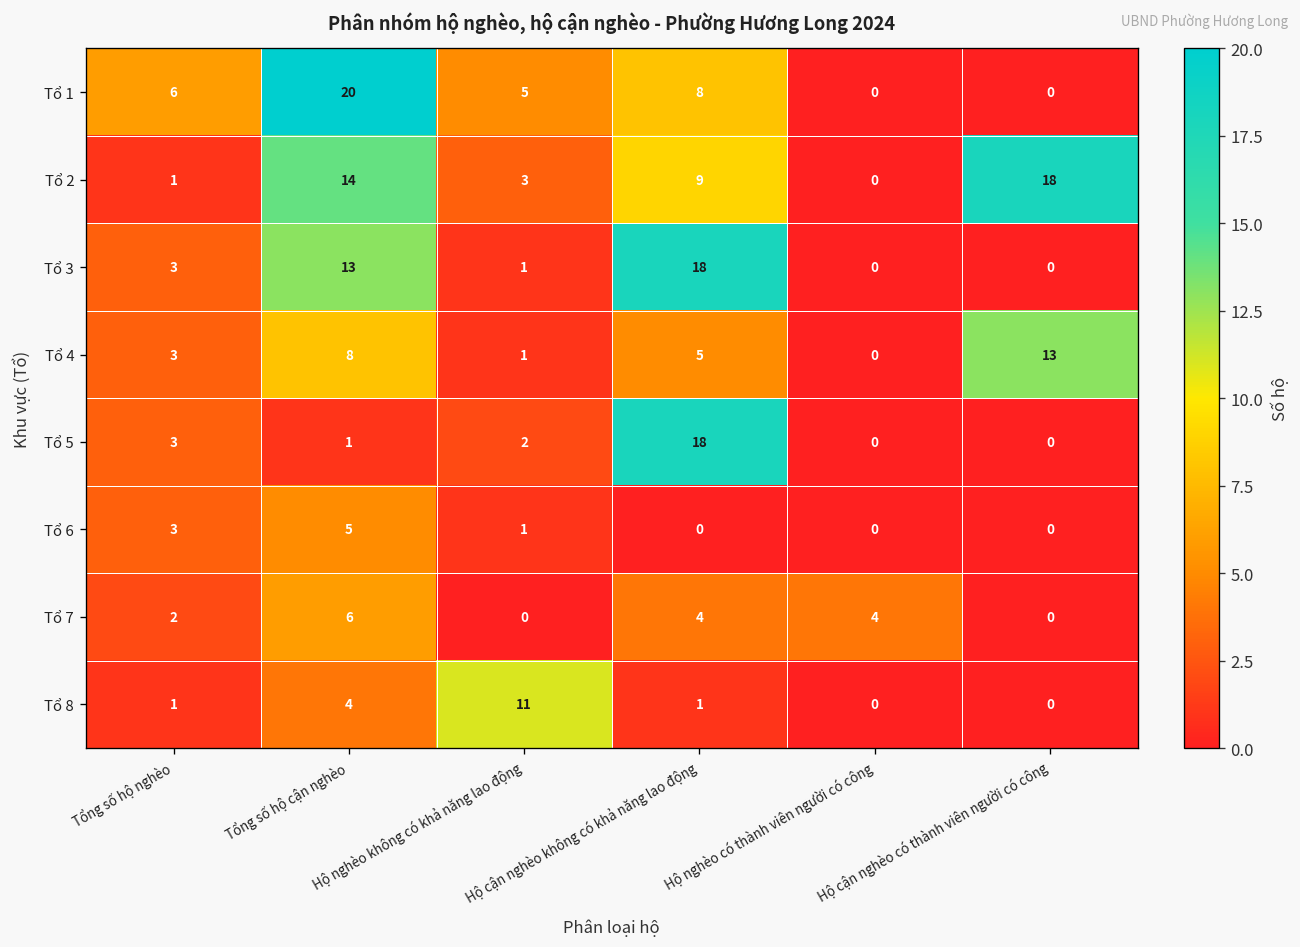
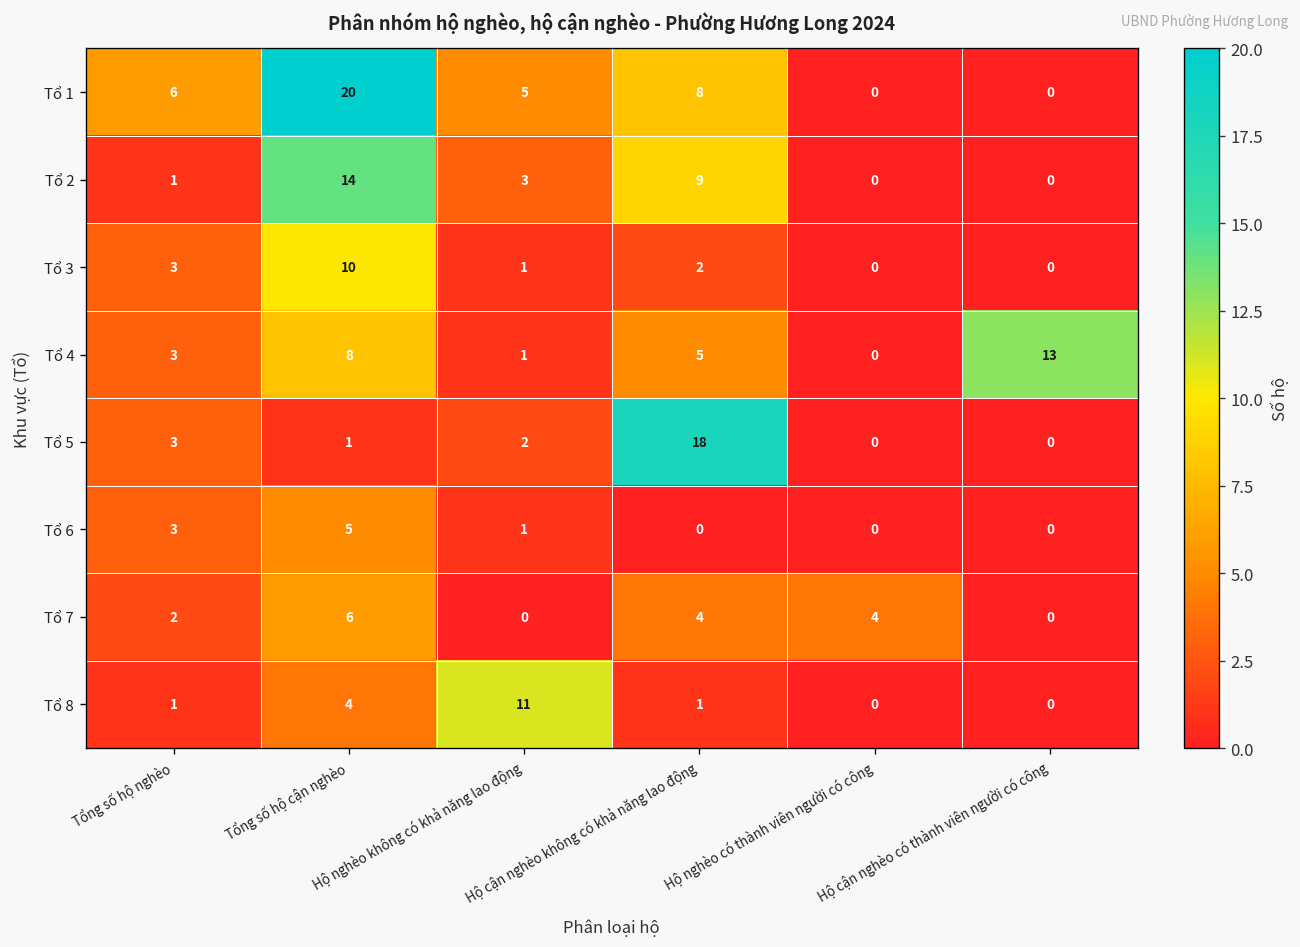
Tổ 2, Hộ cận nghèo có thành viên người có công: 18 -> 0
Tổ 3, Tổng số hộ cận nghèo: 13 -> 10
Tổ 3, Hộ cận nghèo không có khả năng lao động: 18 -> 2
